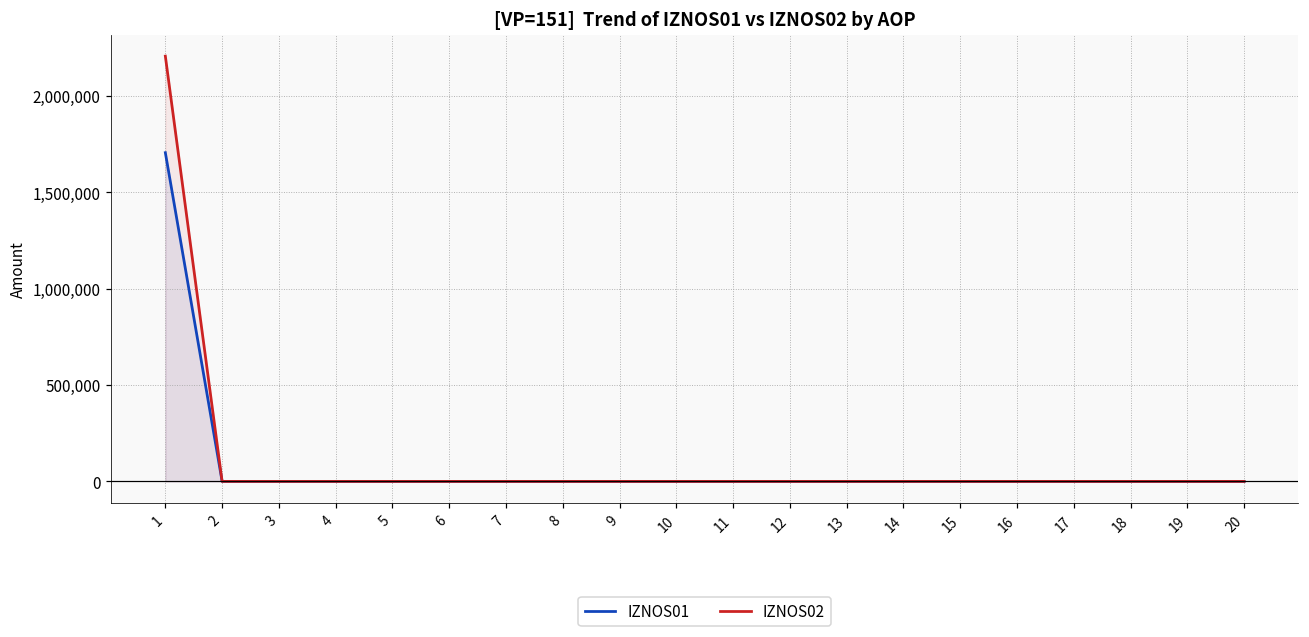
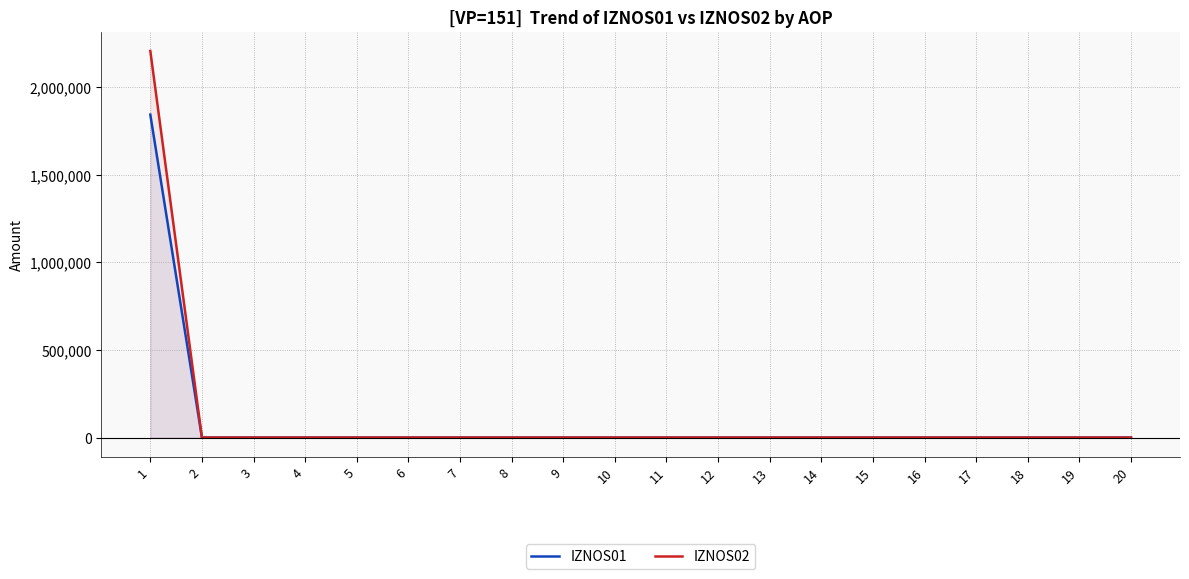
IZNOS01, 1: 1,710,000 -> 1,840,000
